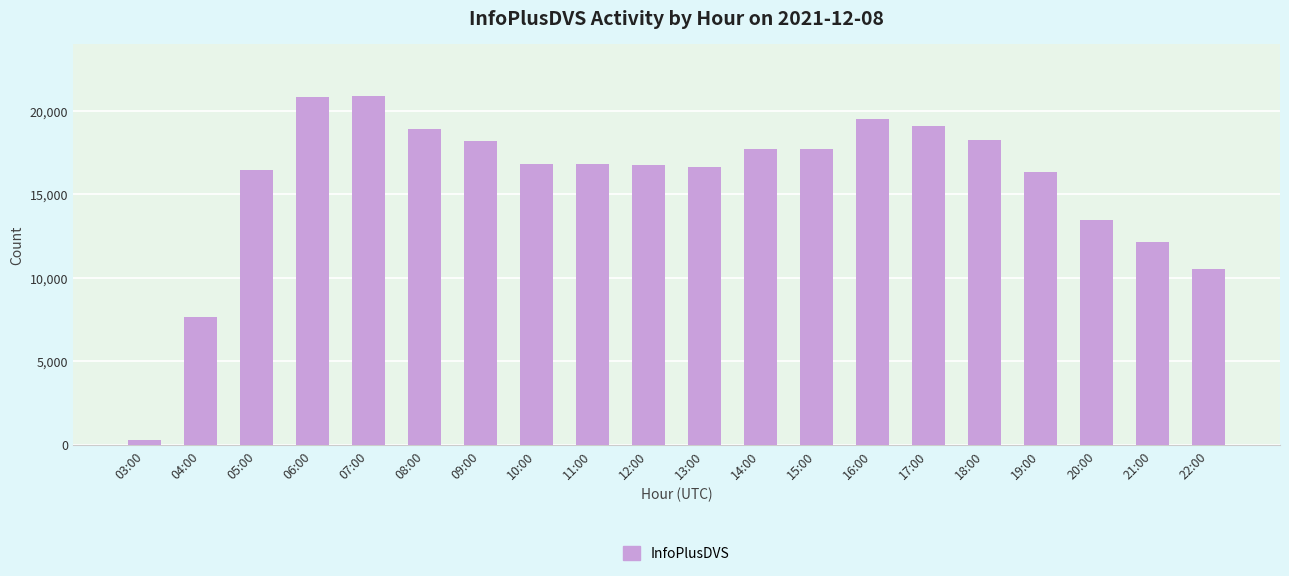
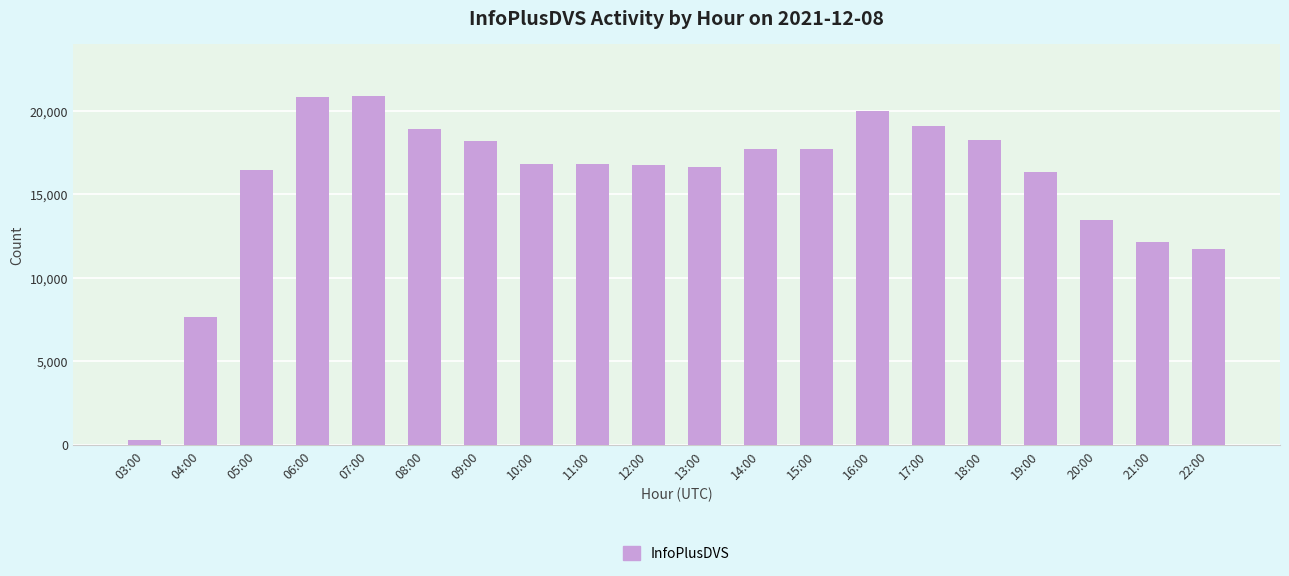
16:00: 19,500 -> 20,000
22:00: 10,500 -> 11,700
